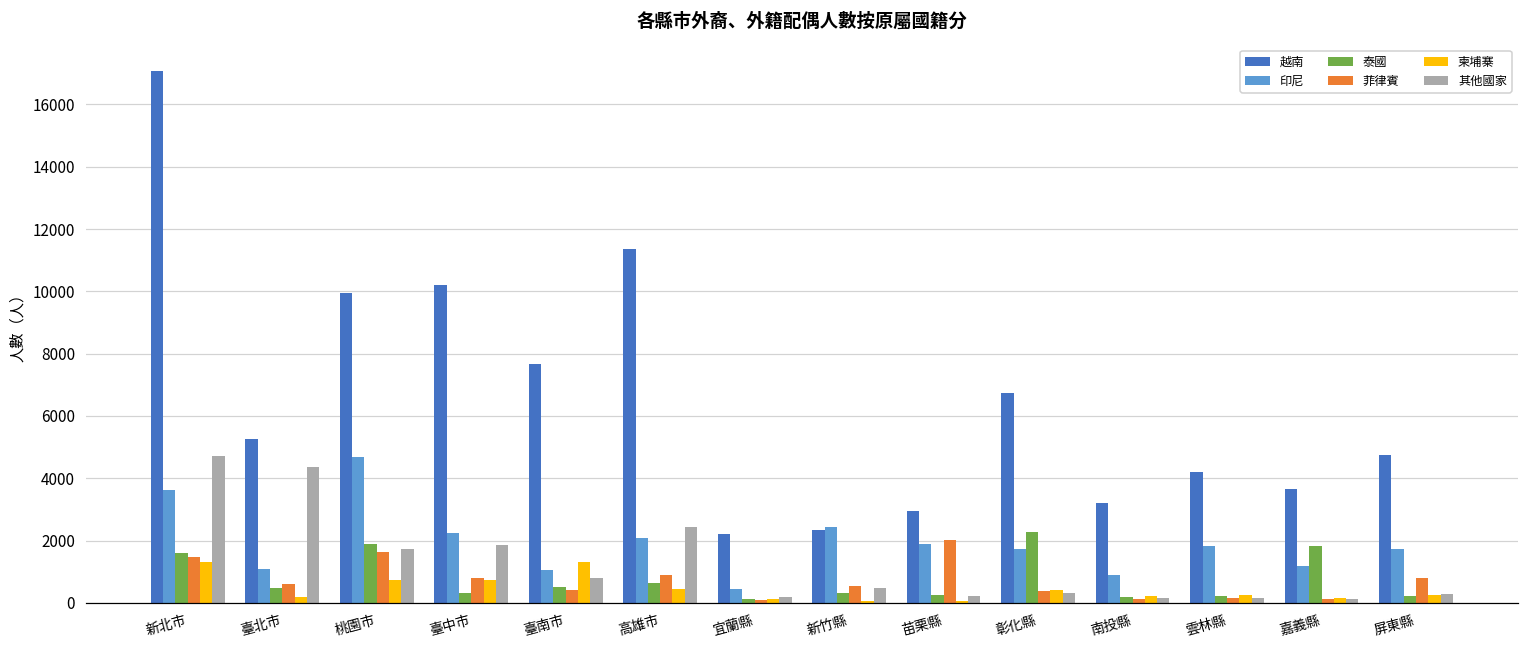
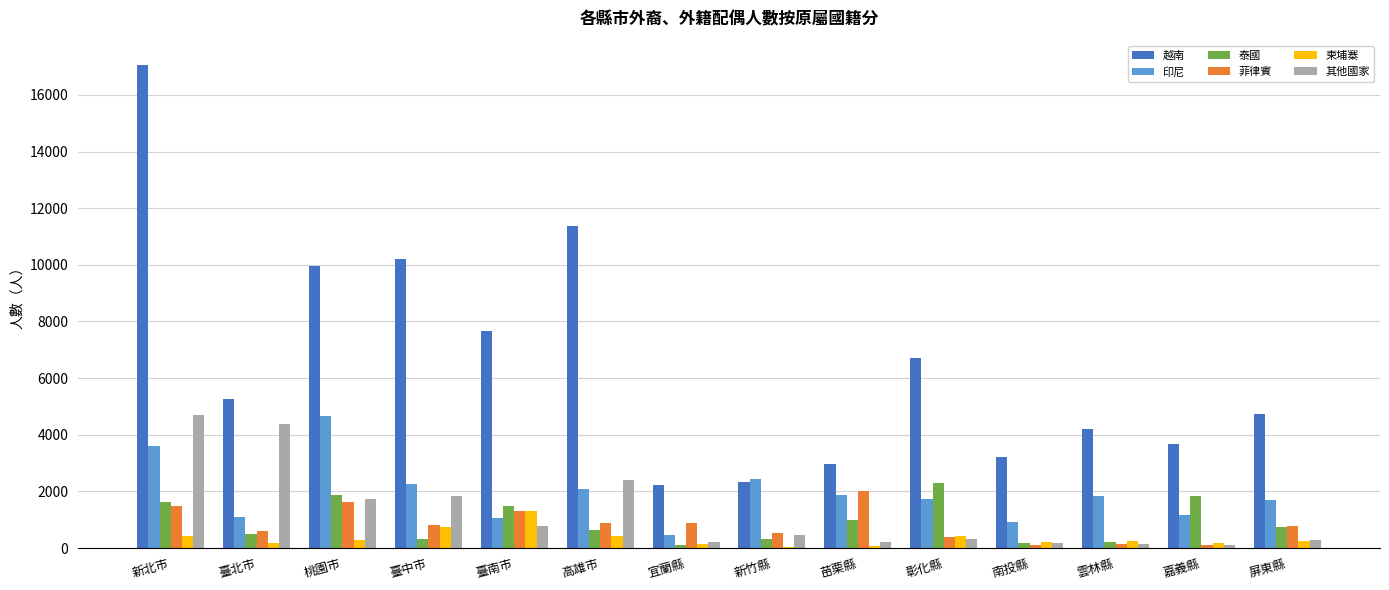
柬埔寨, 新北市: 1300 -> 400
柬埔寨, 桃園市: 700 -> 300
泰國, 臺南市: 500 -> 1500
菲律賓, 臺南市: 400 -> 1300
菲律賓, 宜蘭縣: 100 -> 900
泰國, 苗栗縣: 300 -> 1000
泰國, 屏東縣: 200 -> 800
